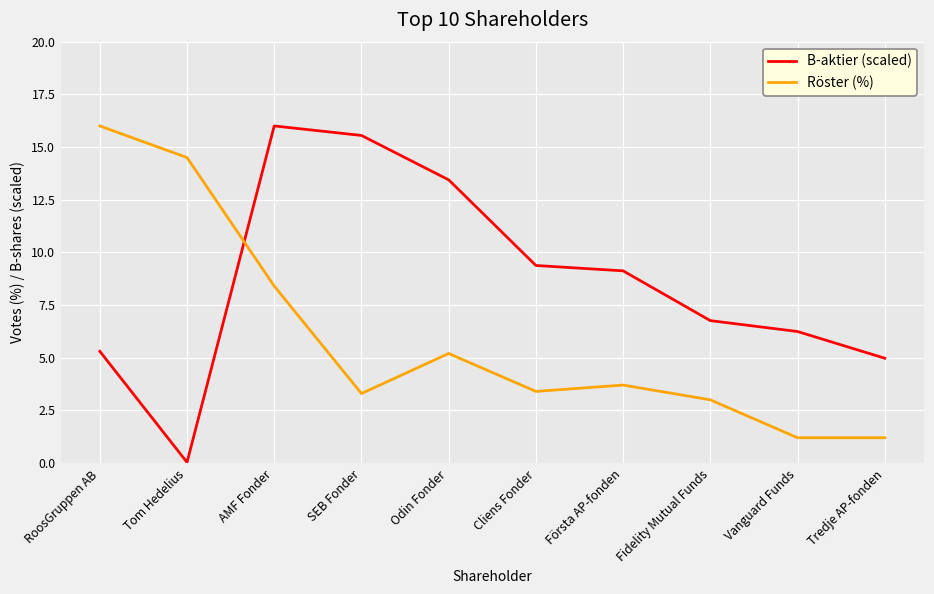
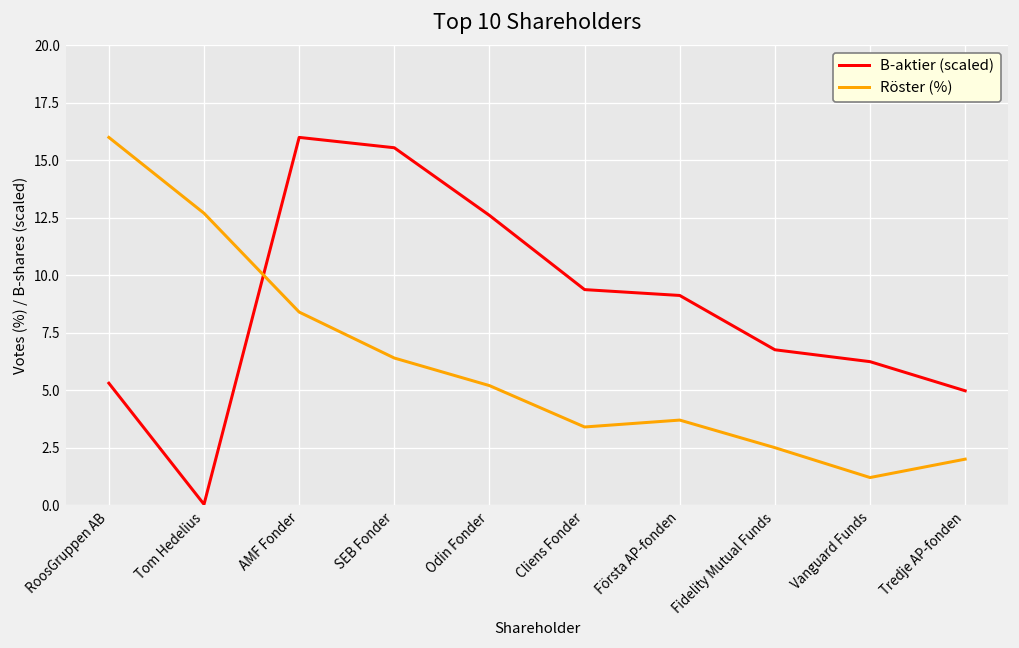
Röster (%), Tom Hedelius: 14.5 -> 12.7
Röster (%), SEB Fonder: 3.3 -> 6.4
B-aktier (scaled), Odin Fonder: 13.4 -> 12.6
Röster (%), Fidelity Mutual Funds: 3.0 -> 2.5
Röster (%), Tredje AP-fonden: 1.2 -> 2.0
